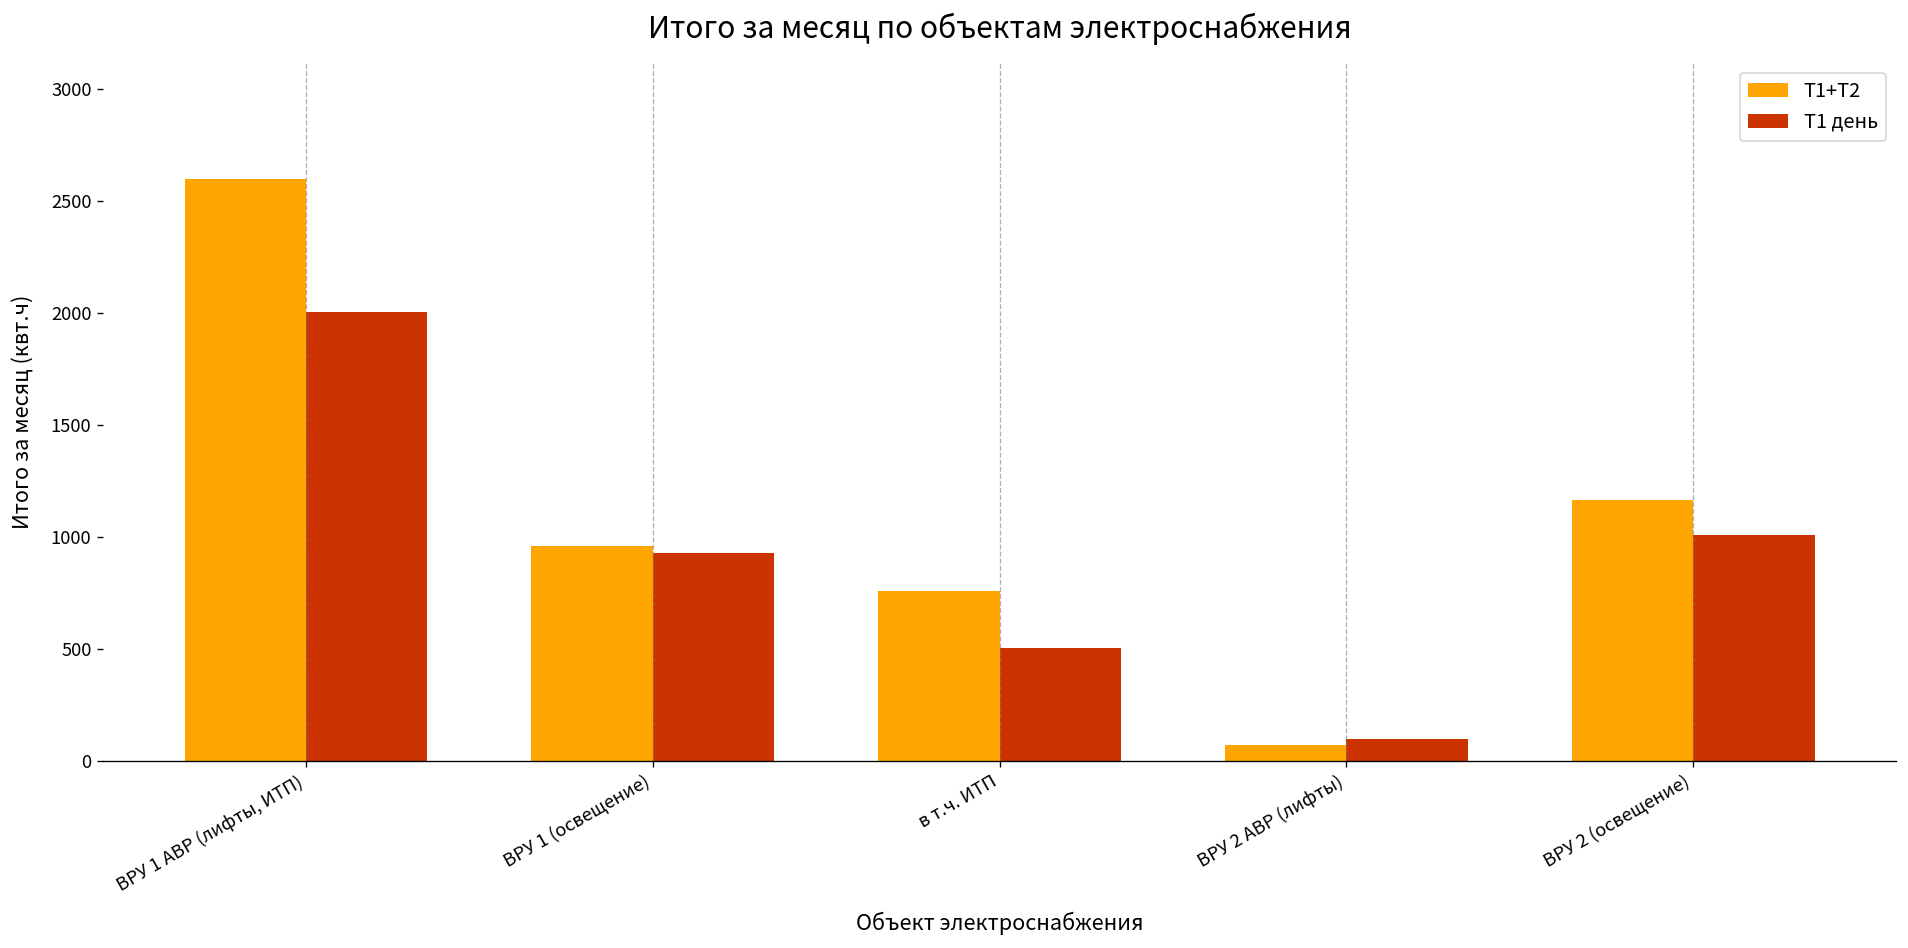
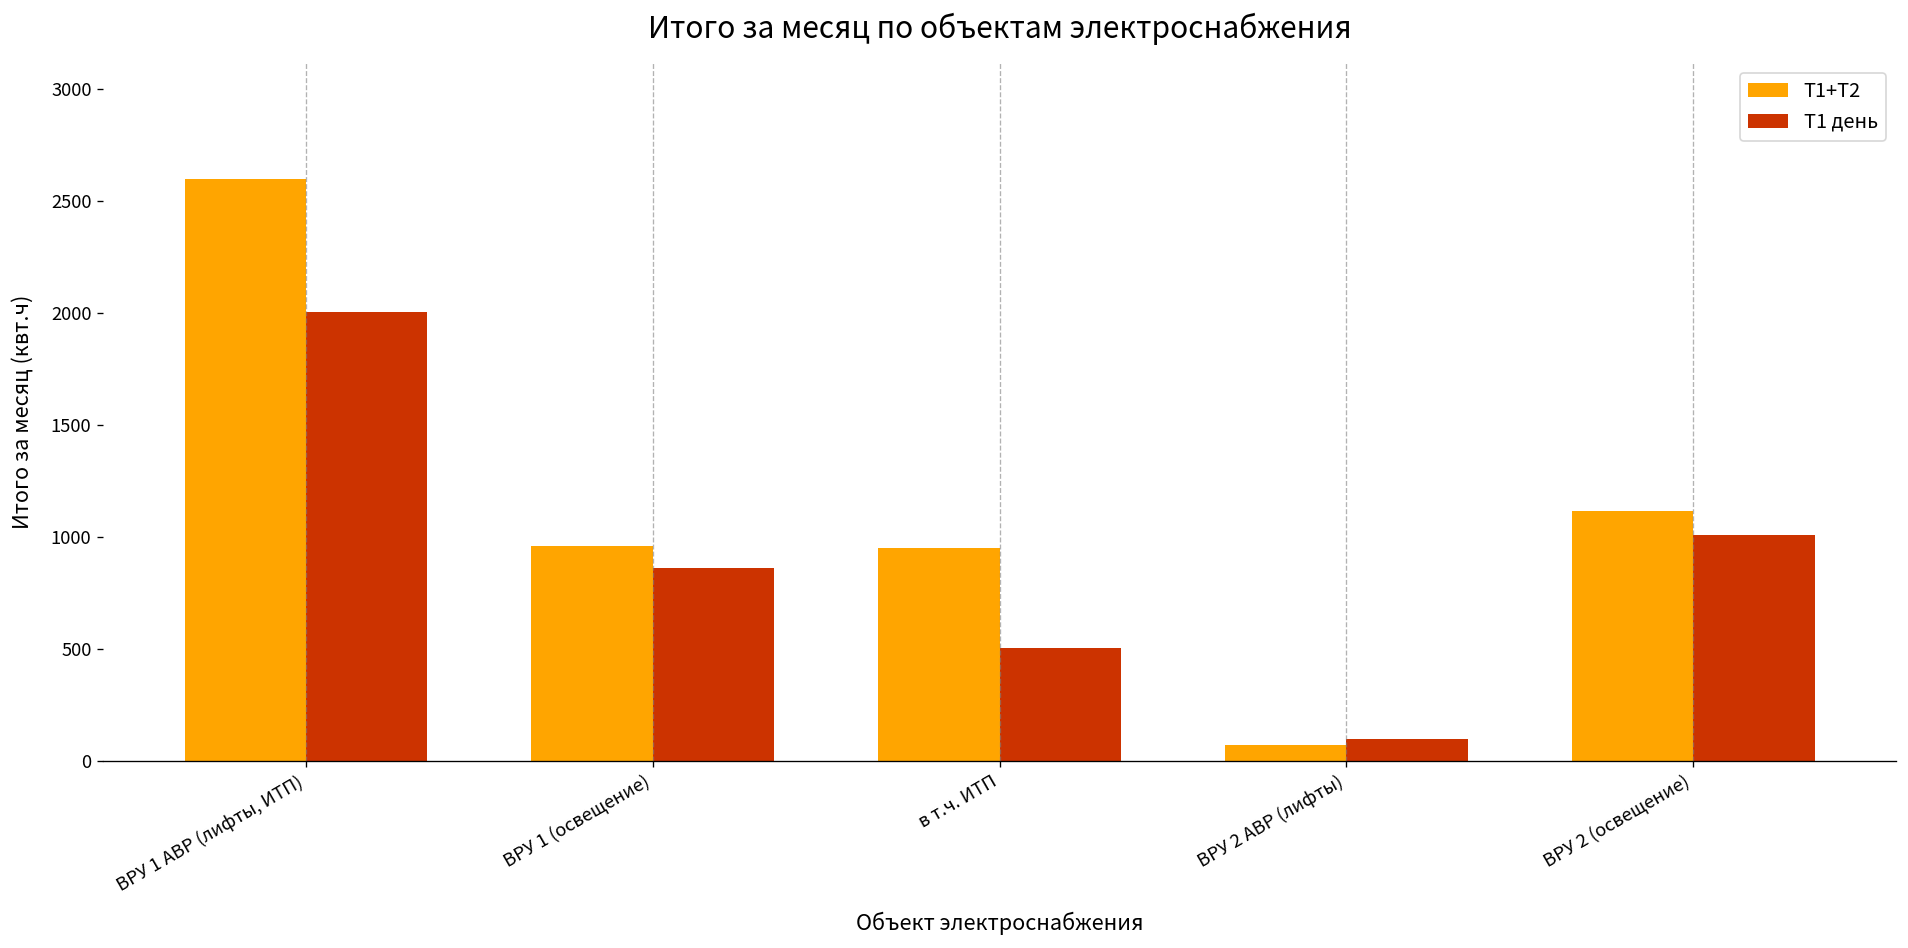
Т1 день, ВРУ 1 (освещение): 930 -> 870
Т1+Т2, в т.ч. ИТП: 760 -> 950
Т1+Т2, ВРУ 2 (освещение): 1170 -> 1120
